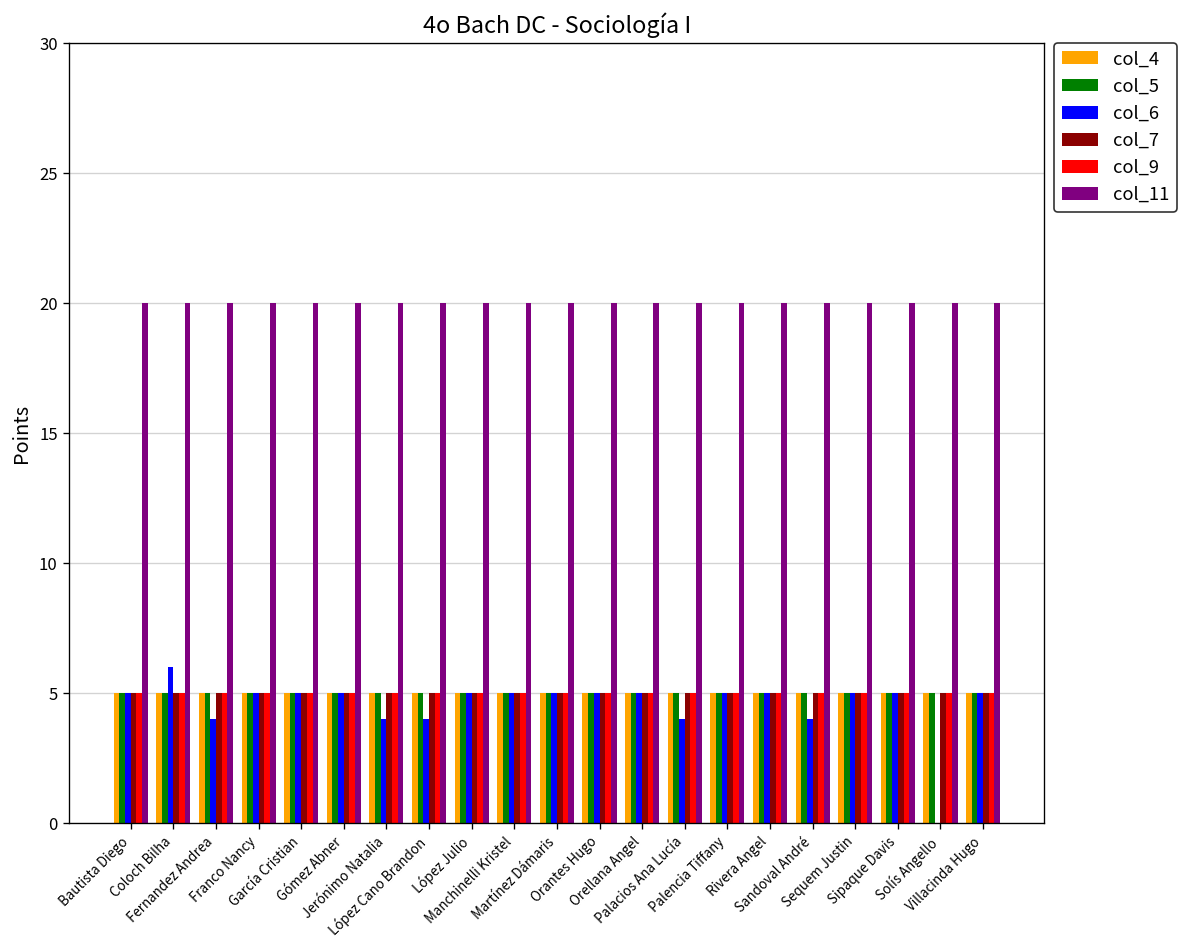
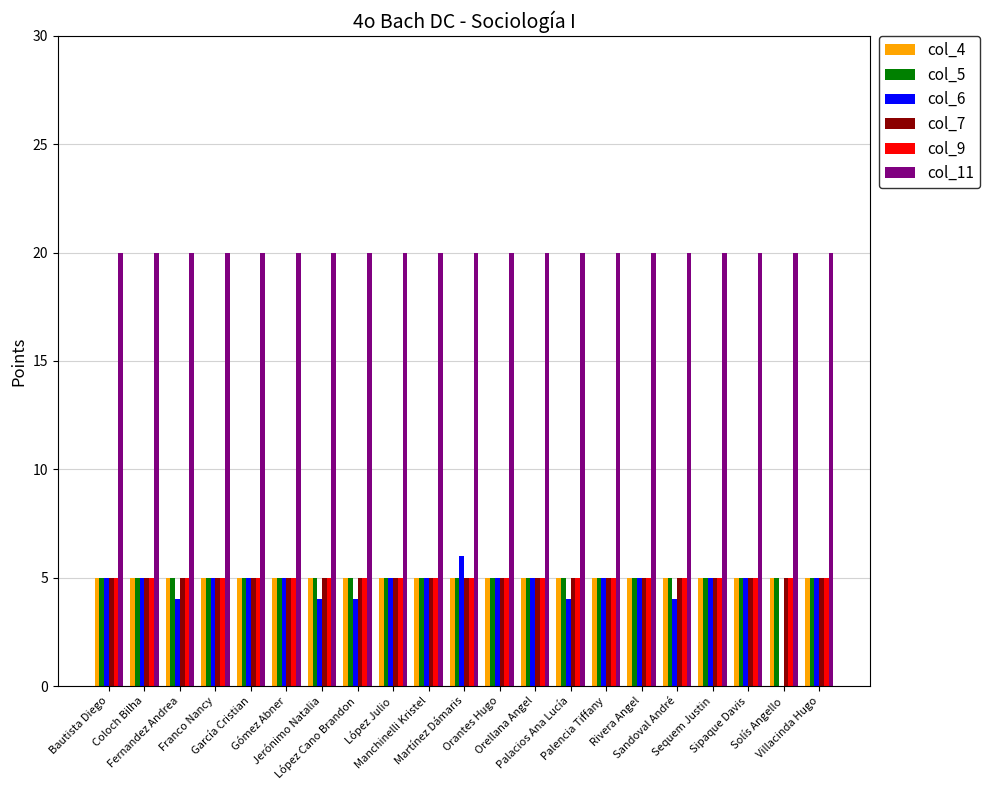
col_6, Coloch Bilha: 6 -> 5
col_6, Martínez Dámaris: 5 -> 6
